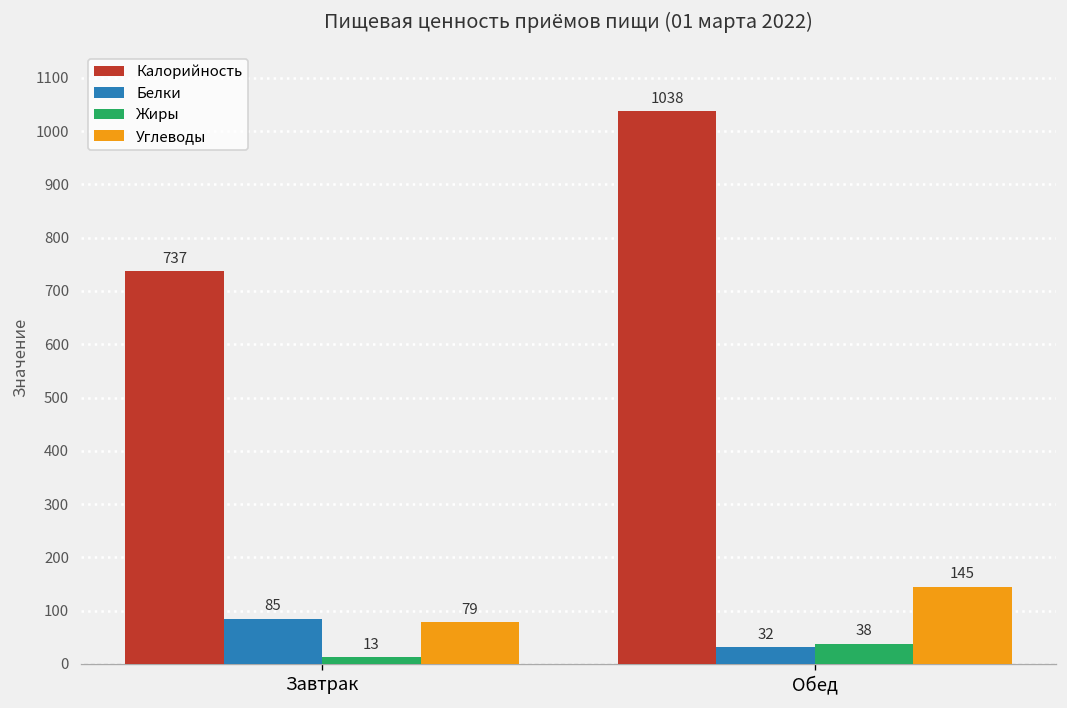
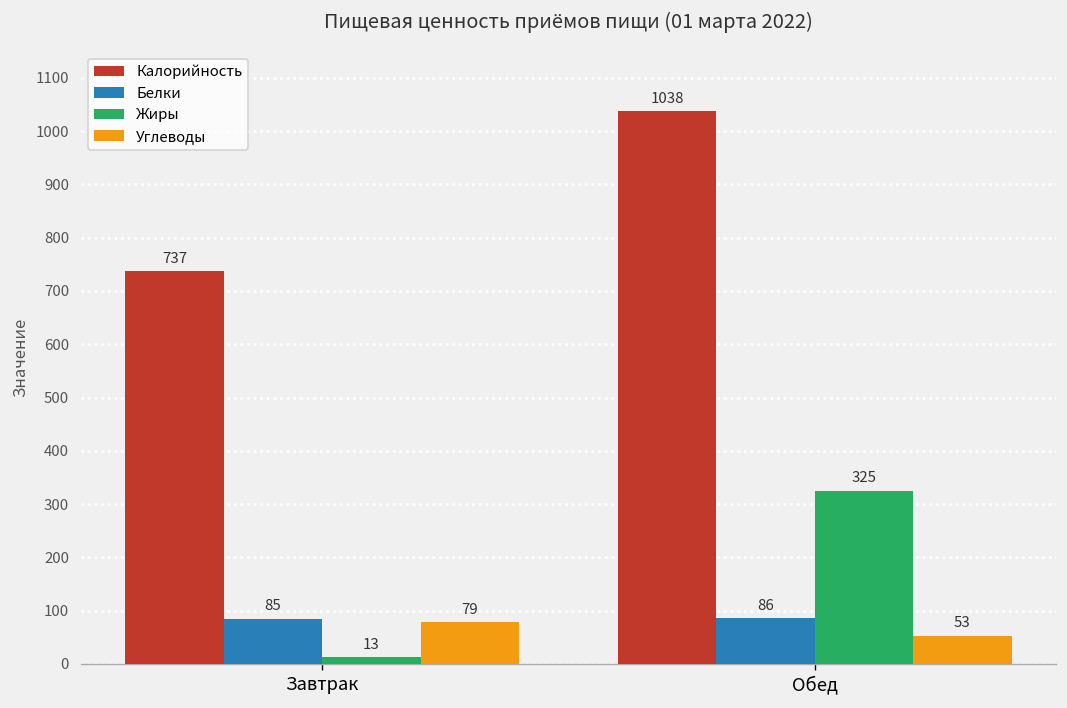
Белки, Обед: 32 -> 86
Жиры, Обед: 38 -> 325
Углеводы, Обед: 145 -> 53
